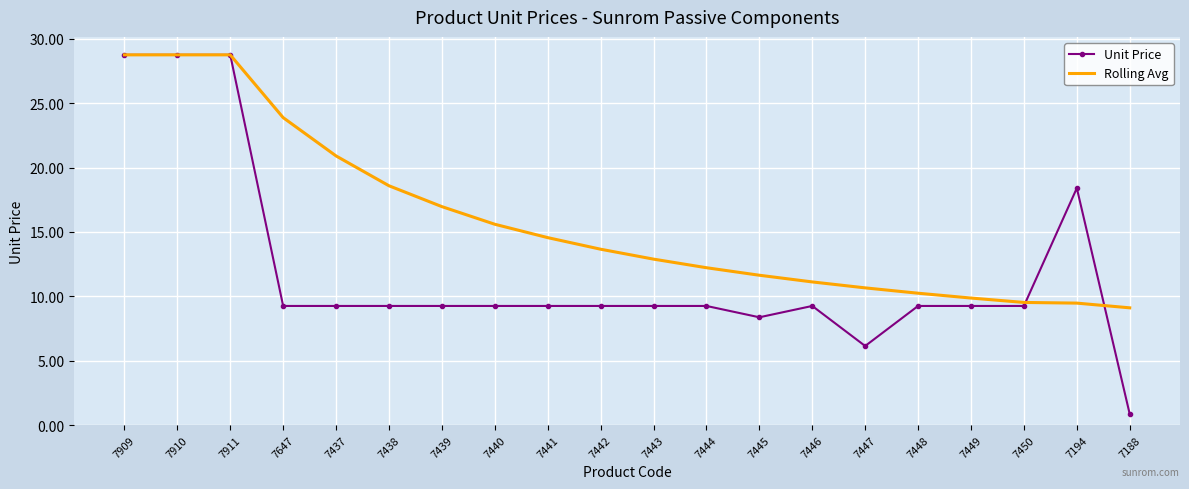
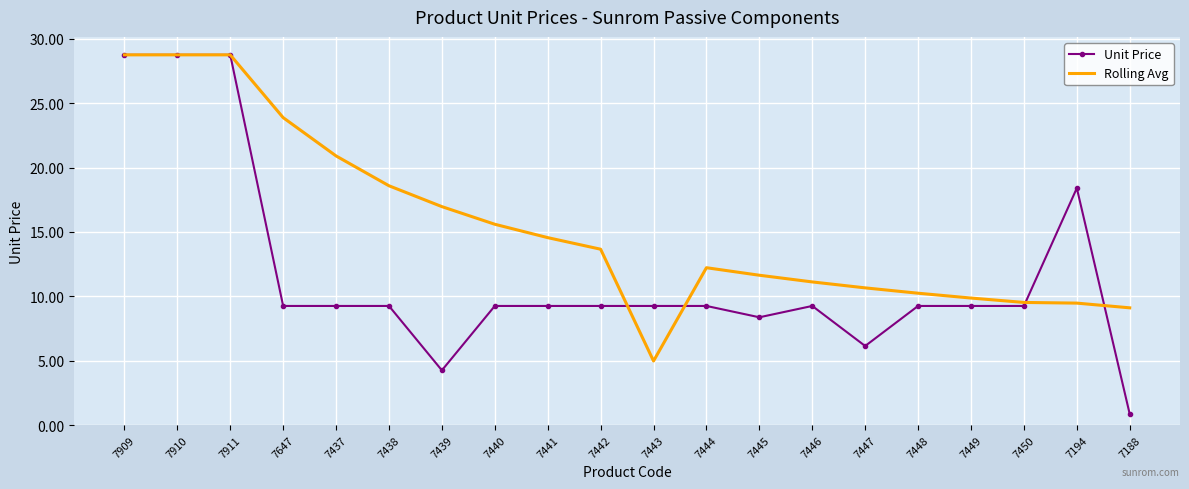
Unit Price, 7439: 9.3 -> 4.3
Rolling Avg, 7443: 12.9 -> 5.0
